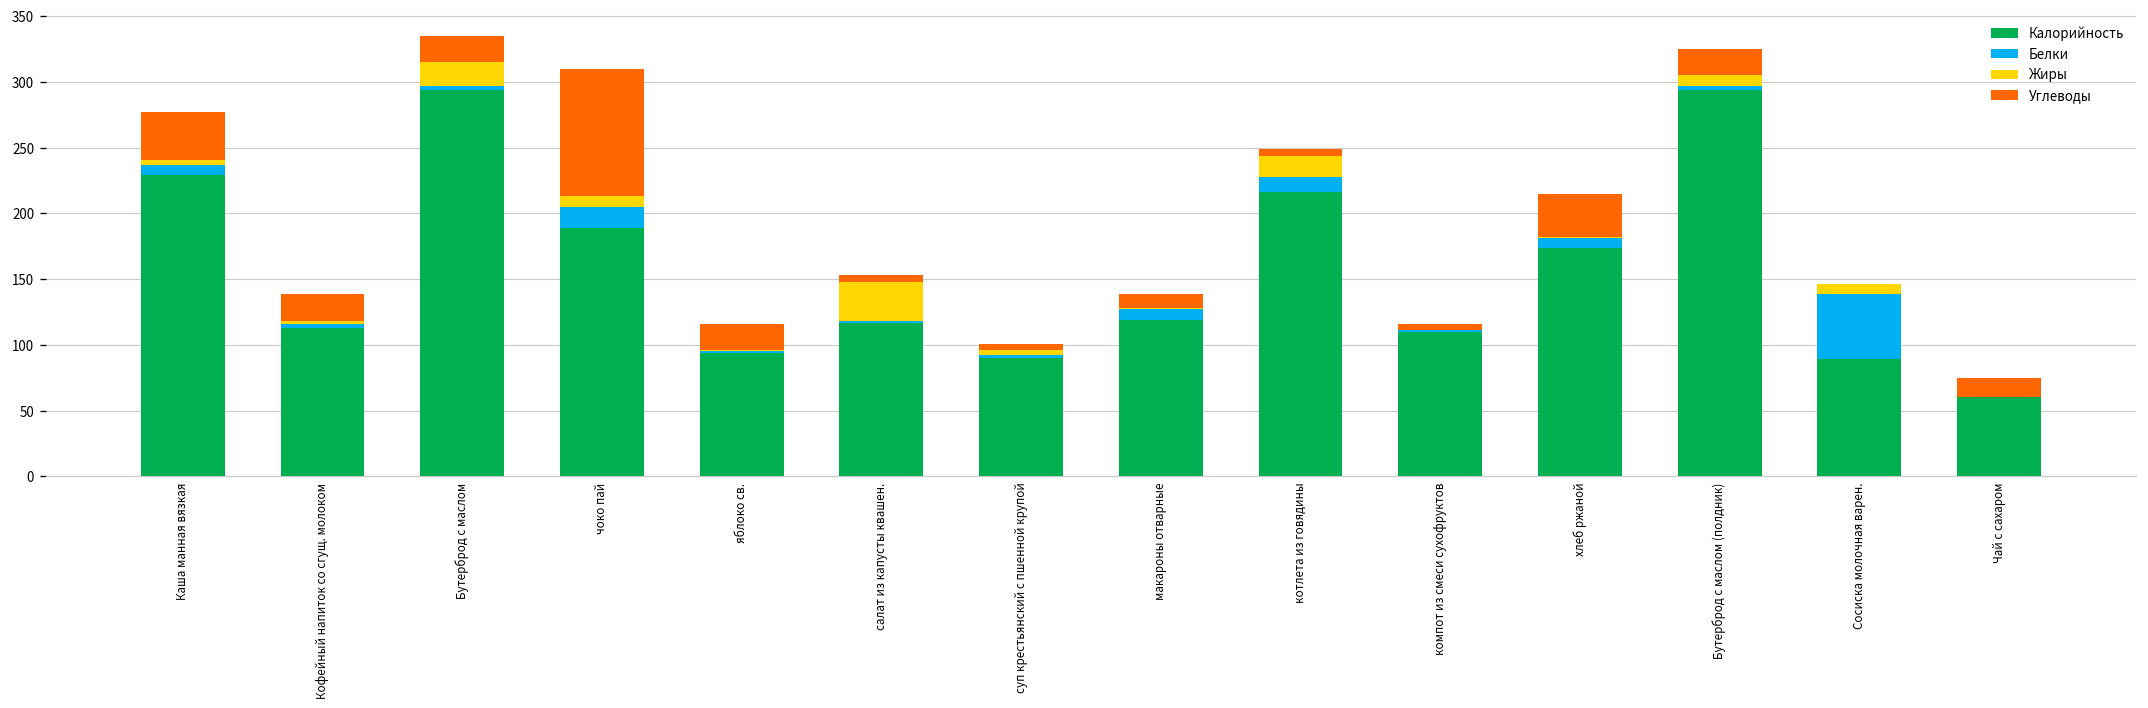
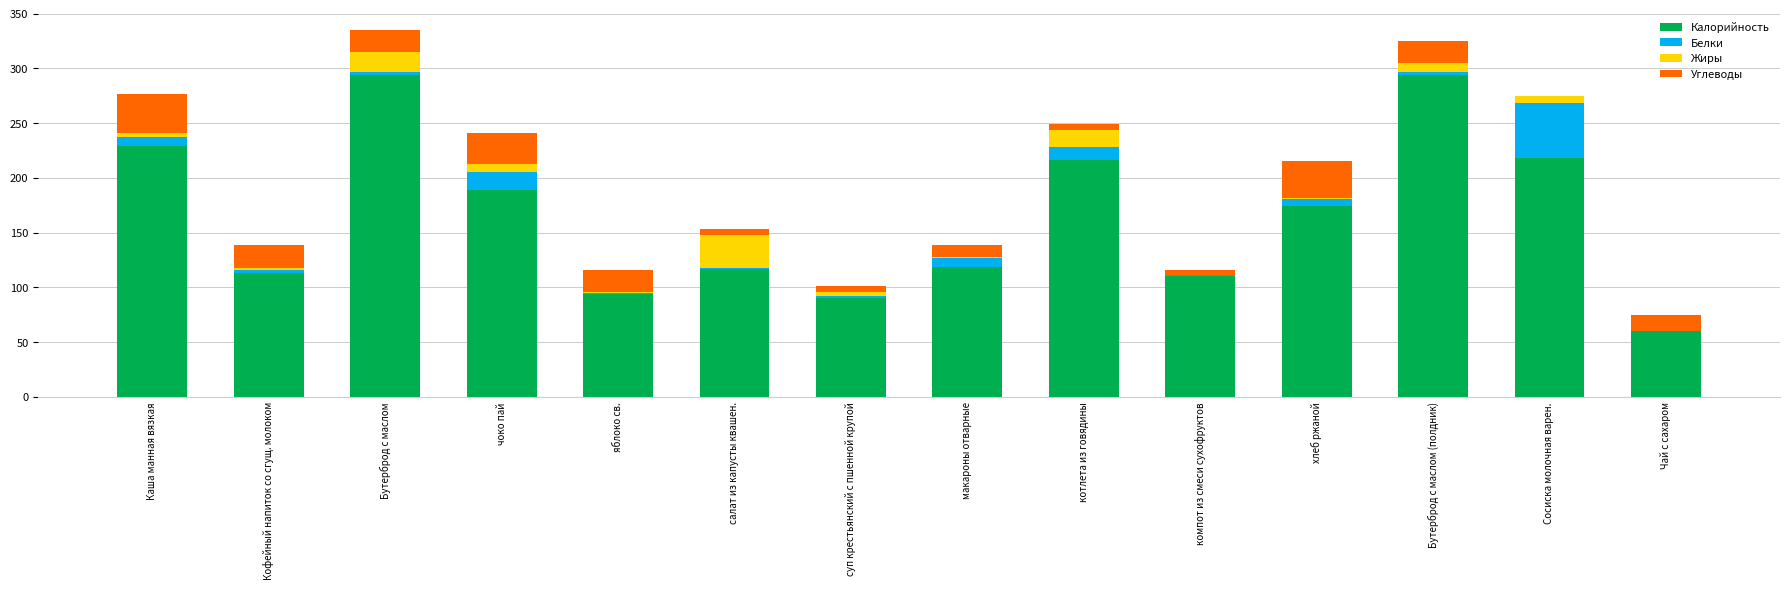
Углеводы, чоко пай: 97 -> 28
Калорийность, Сосиска молочная варен.: 89 -> 218
